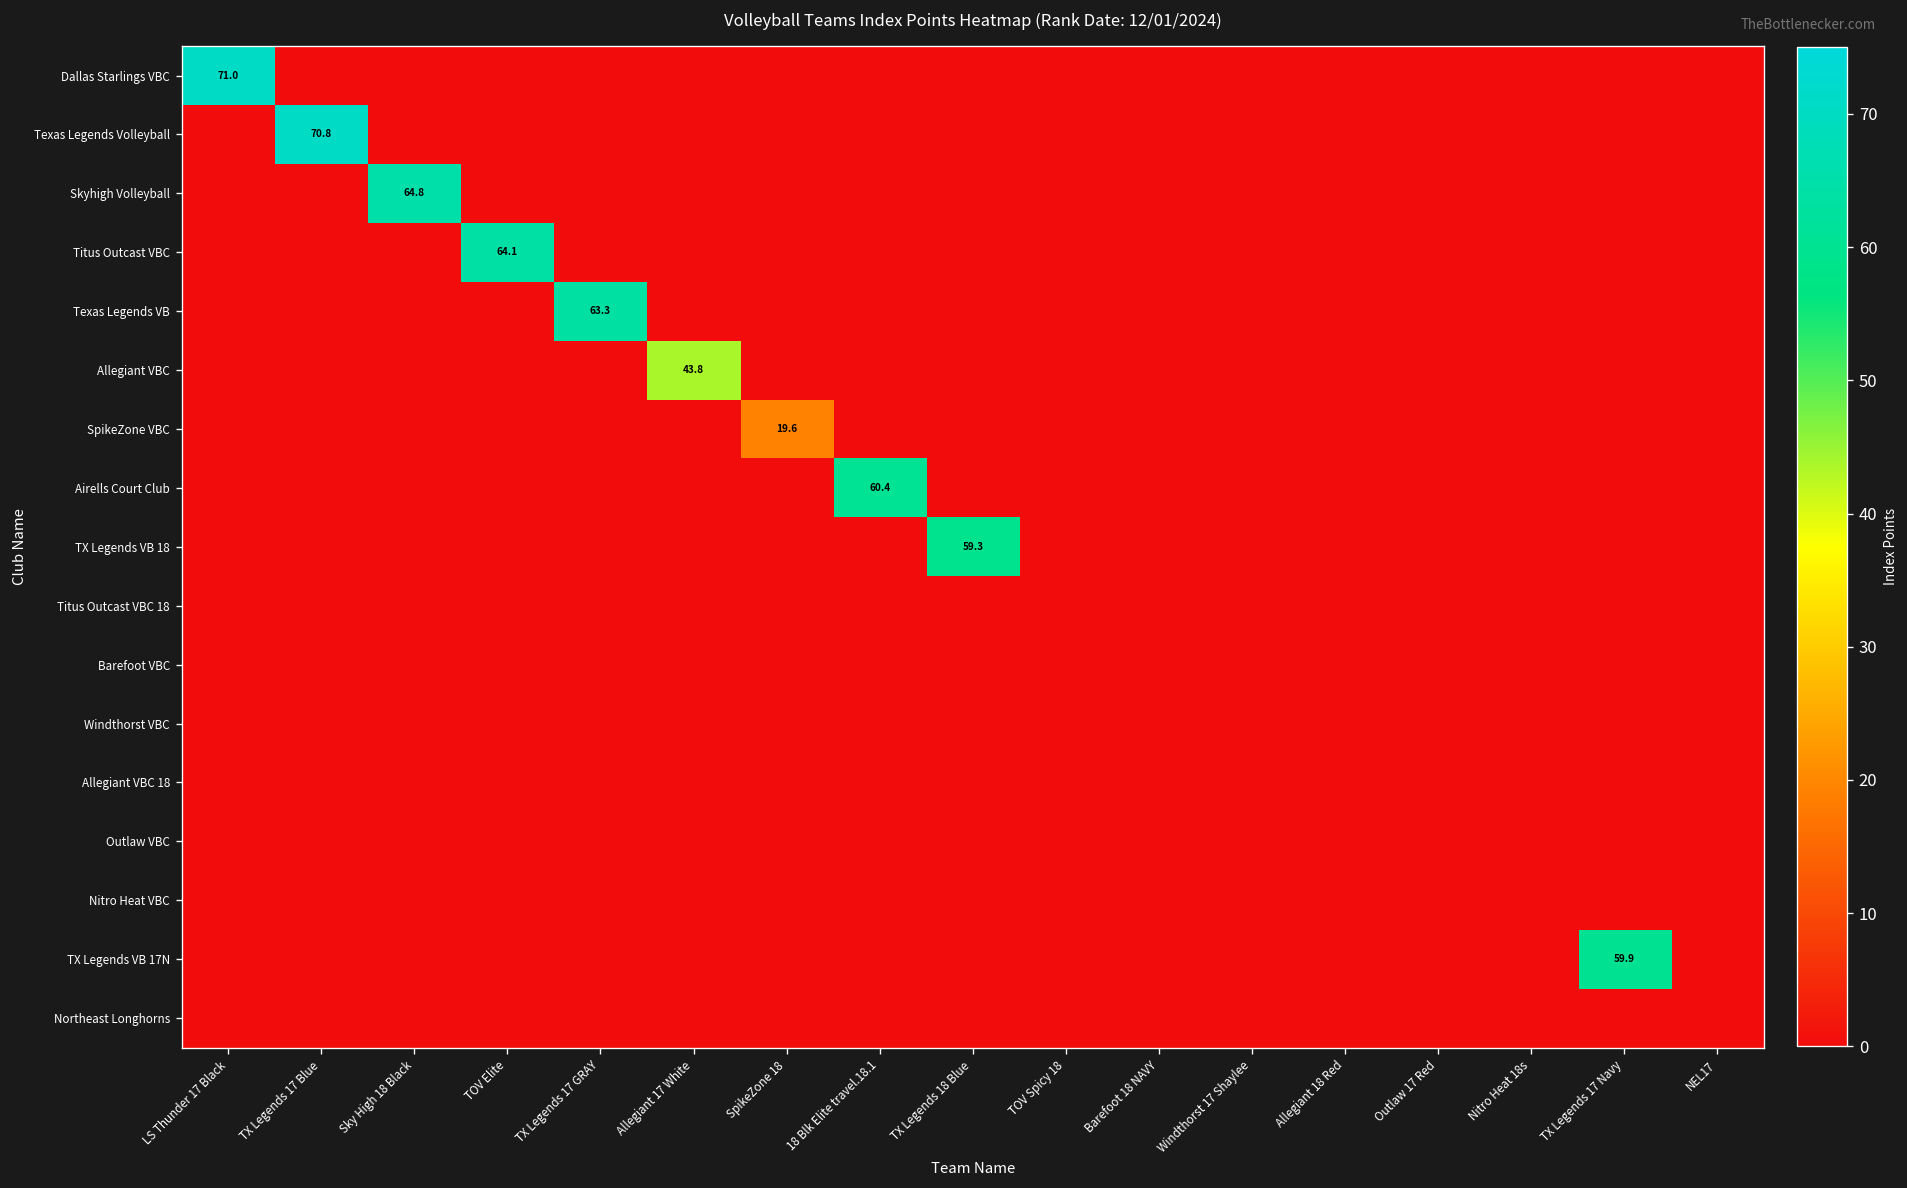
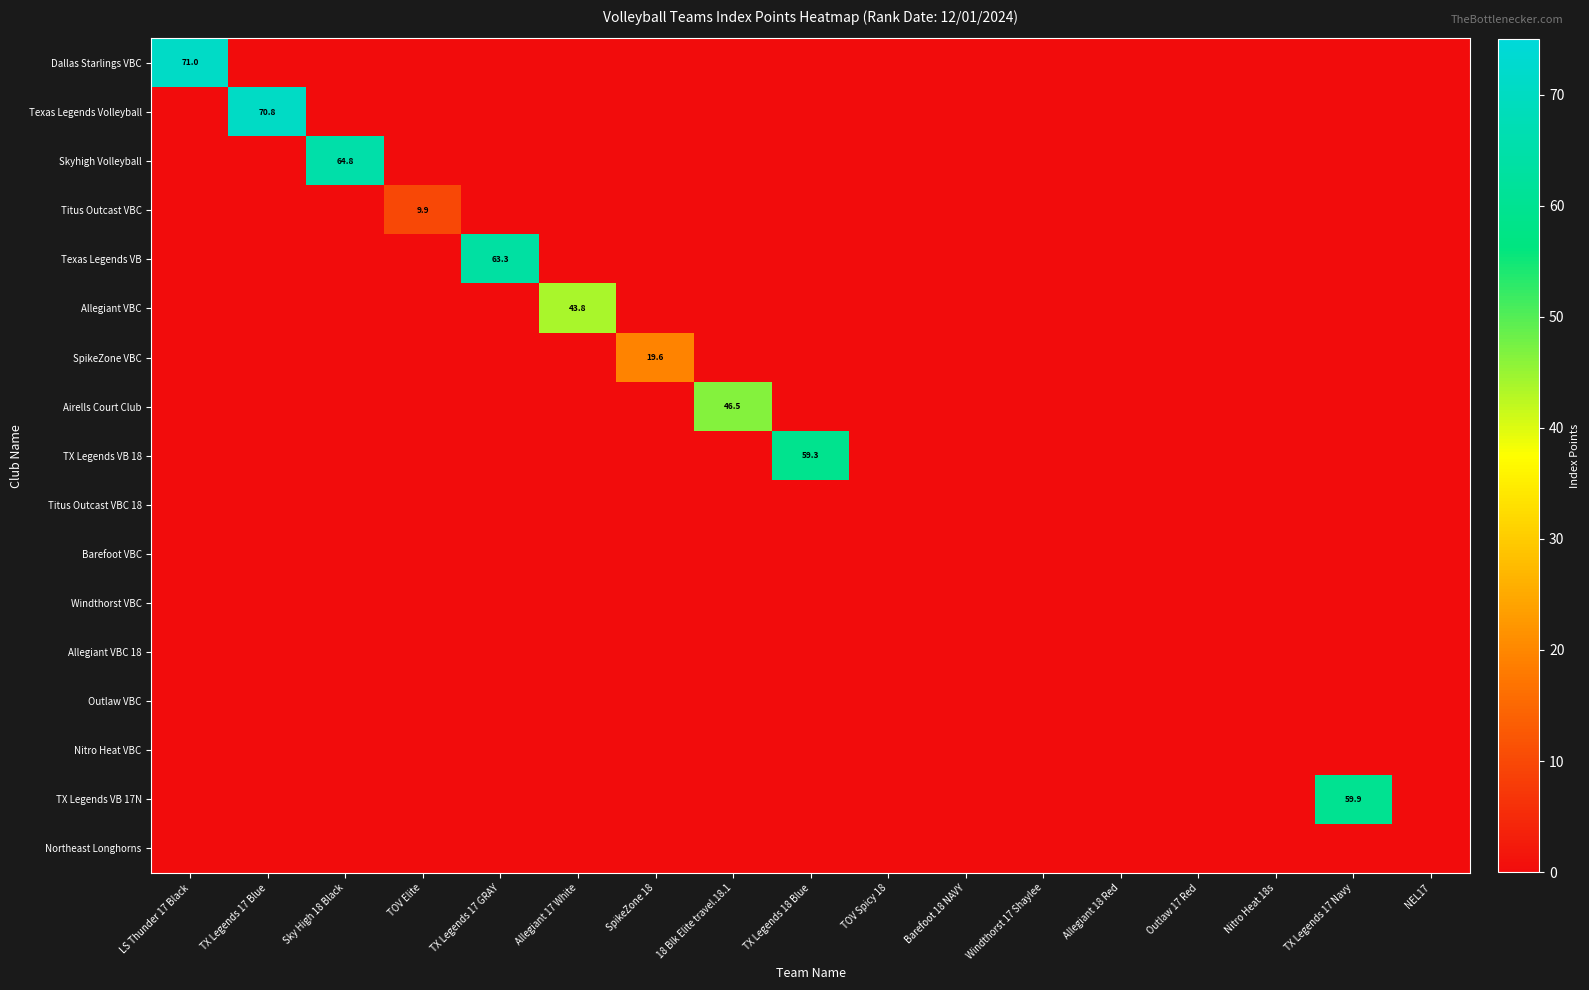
Titus Outcast VBC, TOV Elite: 64.1 -> 9.9
Airells Court Club, 18 Blk Elite travel.18.1: 60.4 -> 46.5
